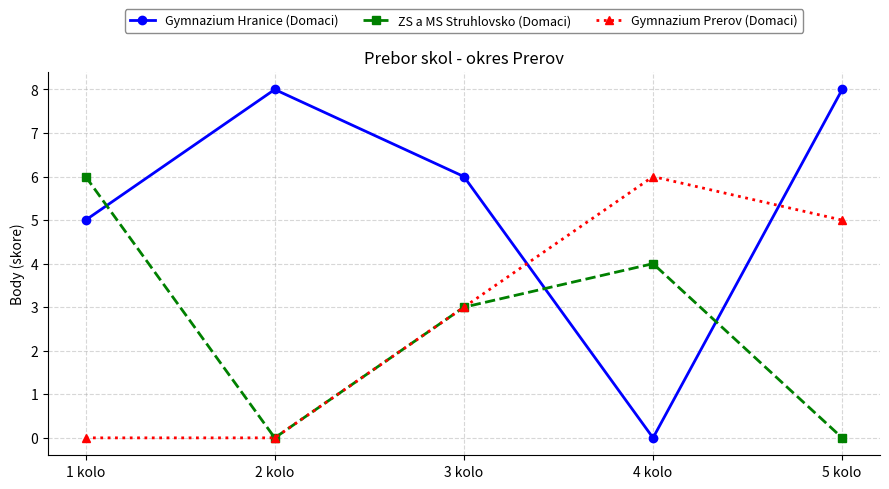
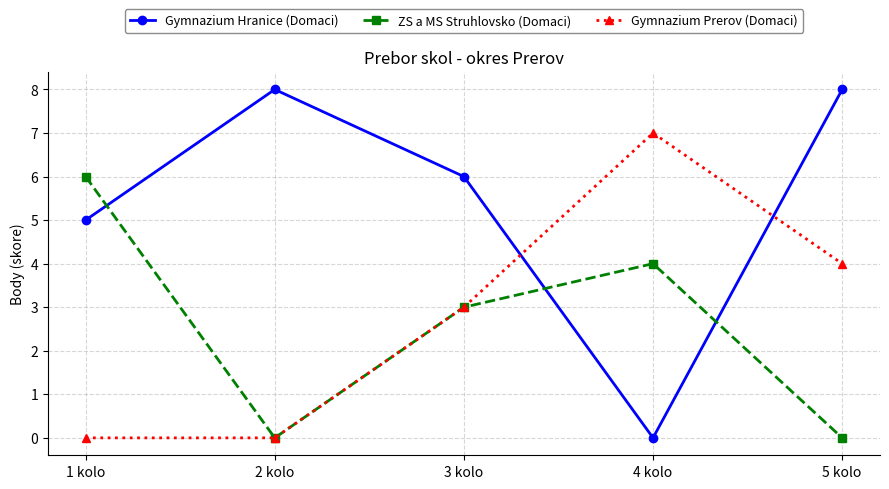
Gymnazium Prerov (Domaci), 4 kolo: 6 -> 7
Gymnazium Prerov (Domaci), 5 kolo: 5 -> 4
